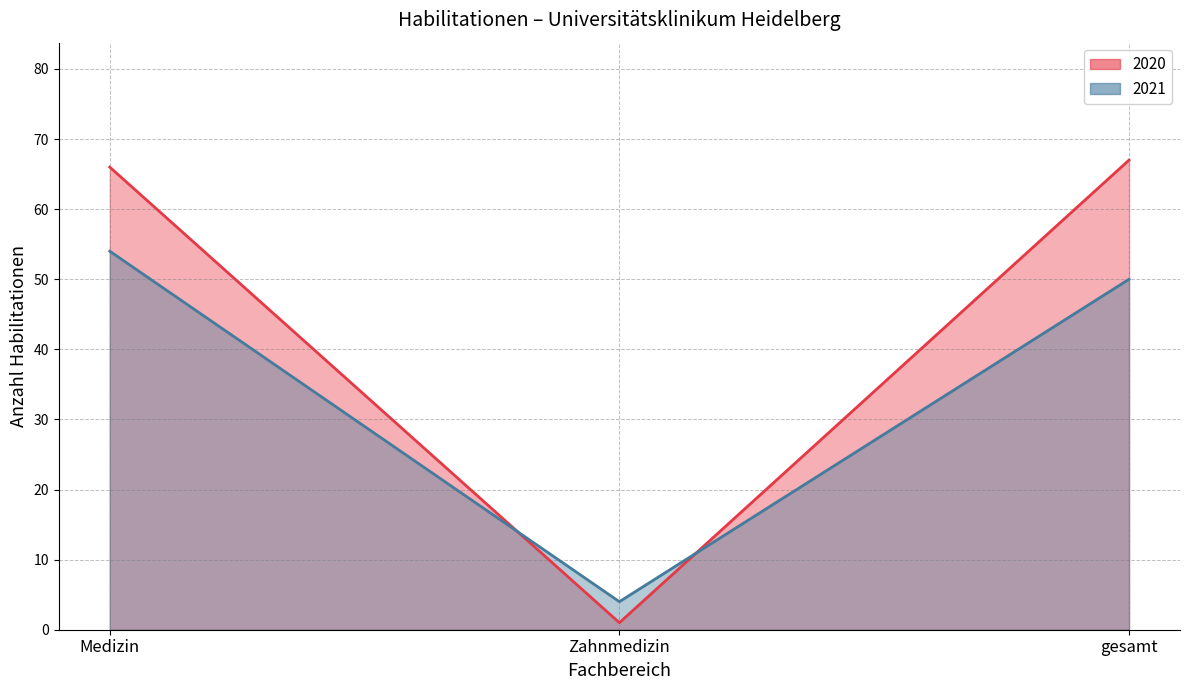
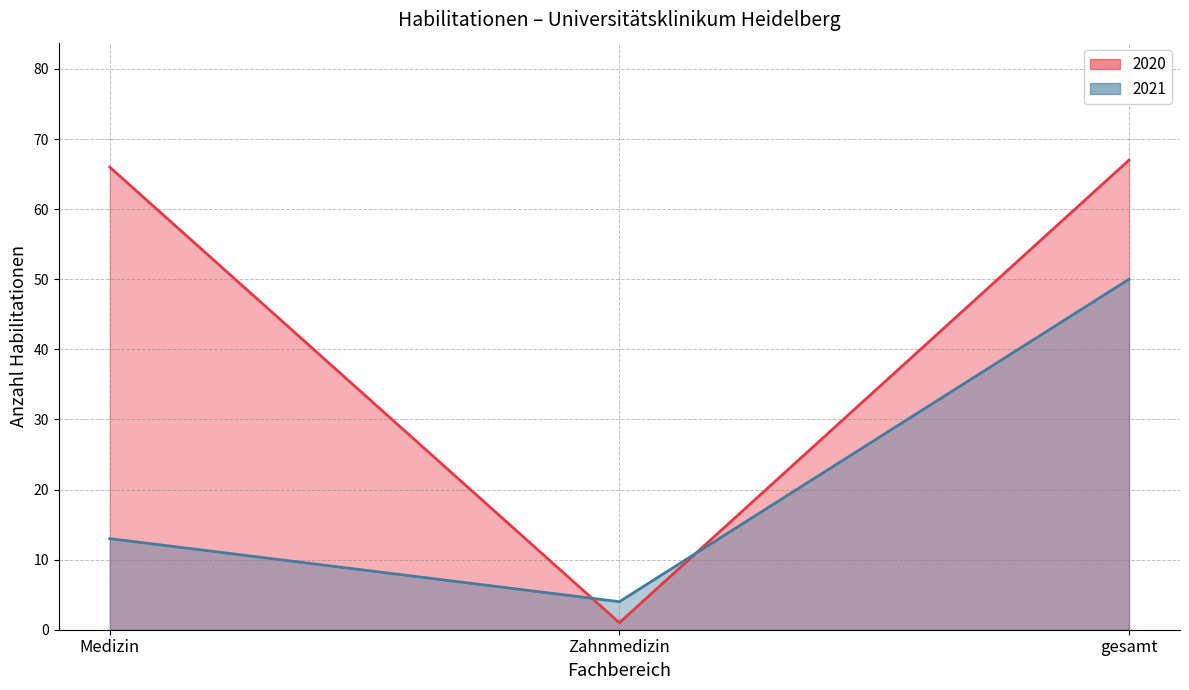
2021, Medizin: 54 -> 13
